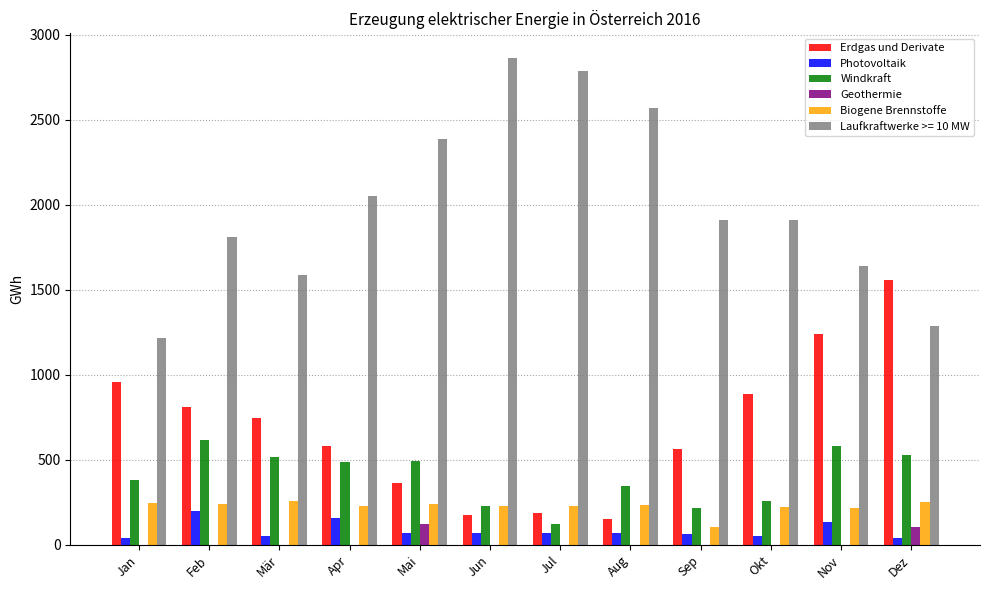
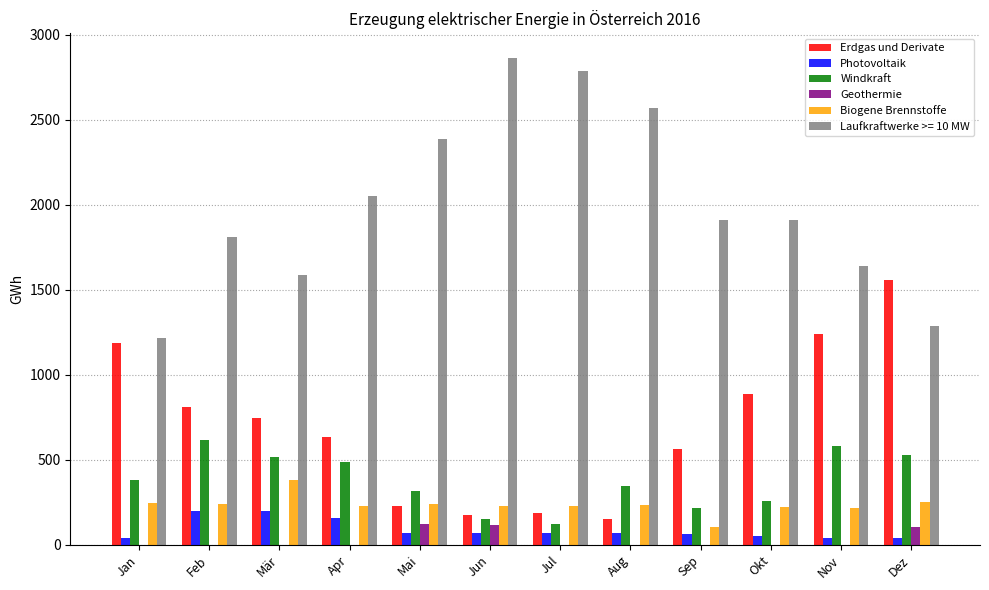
Erdgas und Derivate, Jan: 960 -> 1190
Photovoltaik, Mär: 50 -> 200
Biogene Brennstoffe, Mär: 260 -> 380
Erdgas und Derivate, Apr: 580 -> 640
Erdgas und Derivate, Mai: 360 -> 230
Windkraft, Mai: 490 -> 320
Windkraft, Jun: 230 -> 150
Geothermie, Jun: 0 -> 120
Photovoltaik, Nov: 130 -> 40
